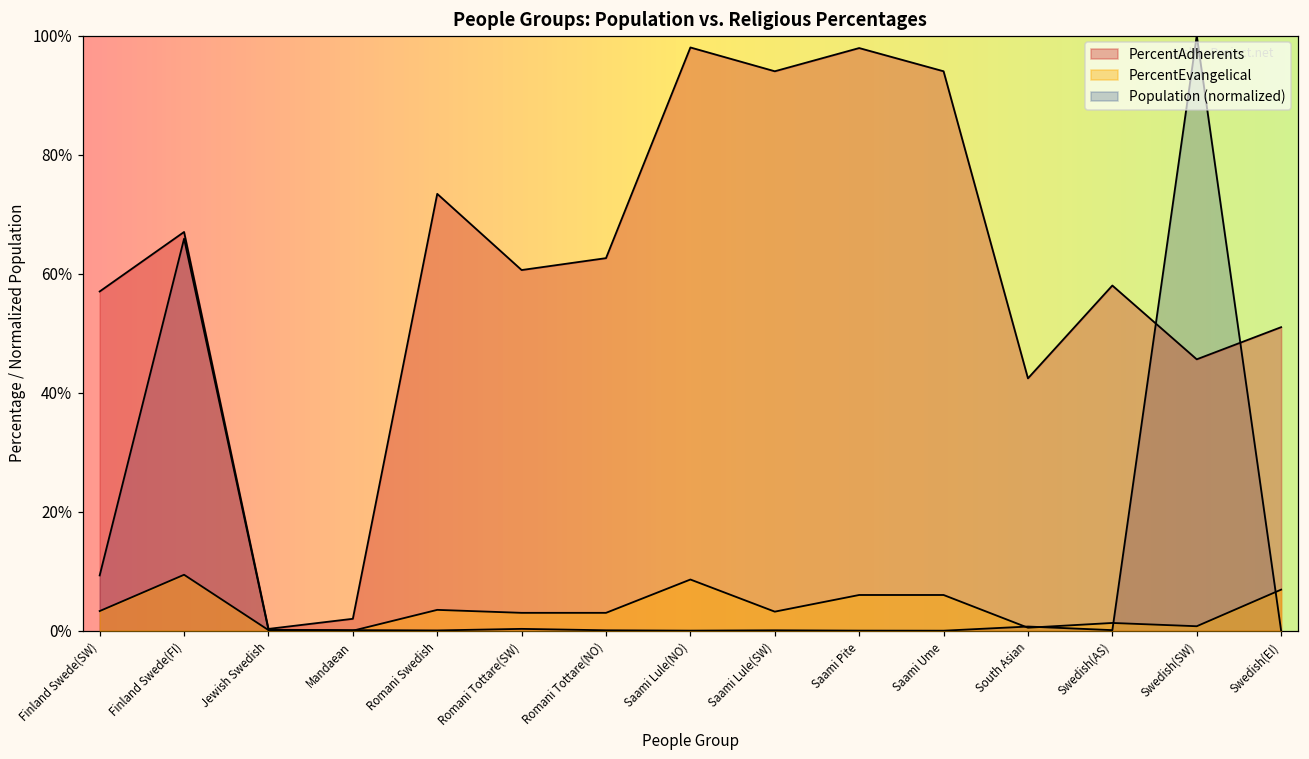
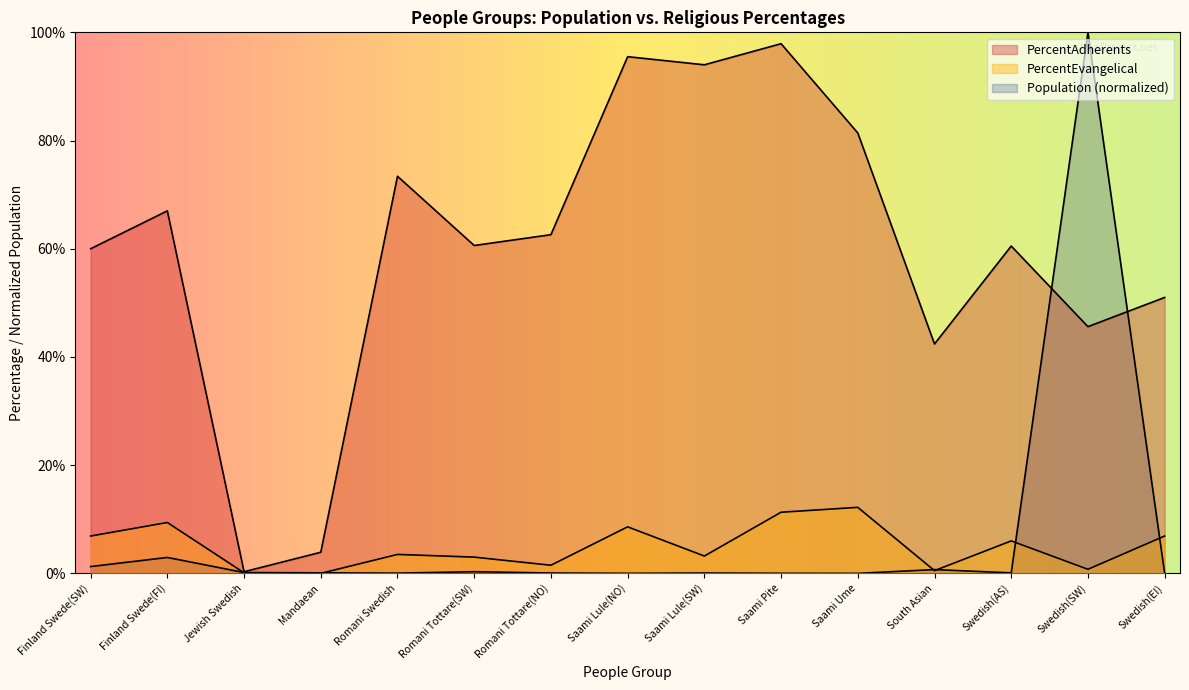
PercentAdherents, Finland Swede(SW): 57% -> 60%
PercentEvangelical, Finland Swede(SW): 3% -> 7%
Population (normalized), Finland Swede(SW): 9% -> 1%
Population (normalized), Finland Swede(FI): 66% -> 3%
PercentAdherents, Mandaean: 2% -> 4%
PercentEvangelical, Romani Tottare(NO): 3% -> 2%
PercentAdherents, Saami Lule(NO): 98% -> 96%
PercentEvangelical, Saami Pite: 6% -> 11%
PercentAdherents, Saami Ume: 94% -> 81%
PercentEvangelical, Saami Ume: 6% -> 12%
PercentAdherents, Swedish(AS): 58% -> 61%
PercentEvangelical, Swedish(AS): 1% -> 6%
